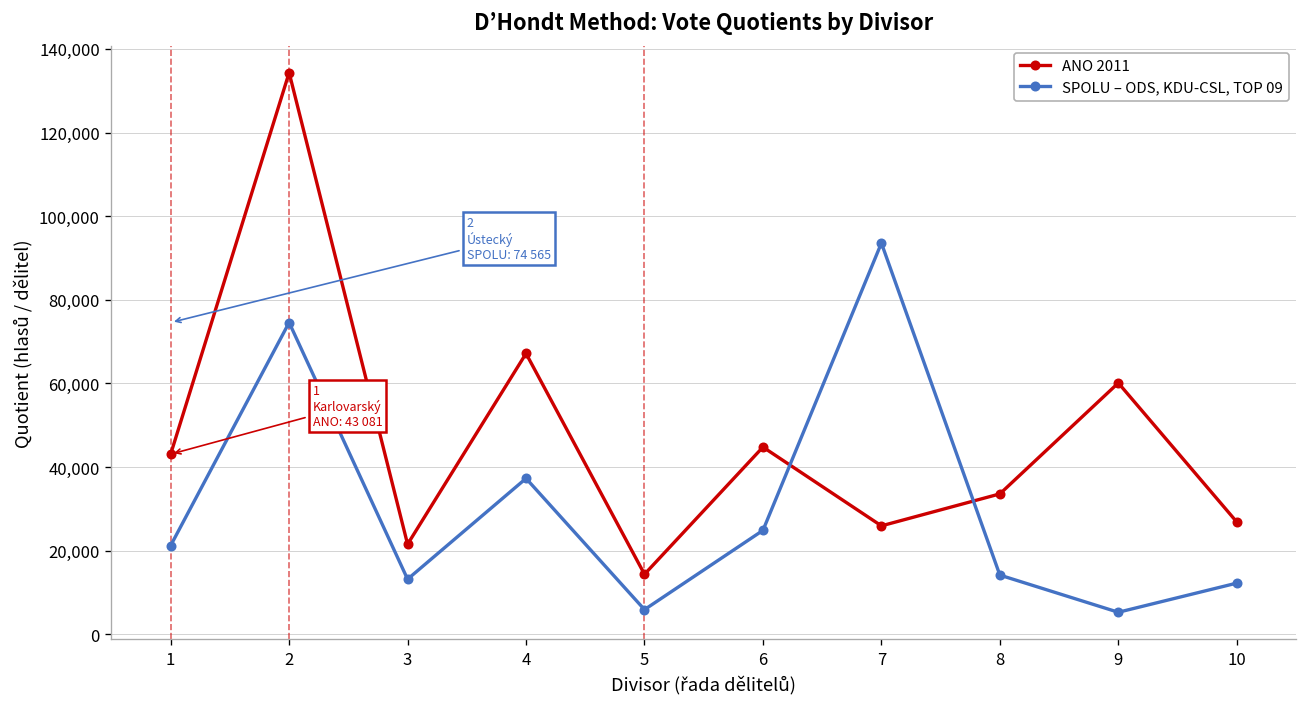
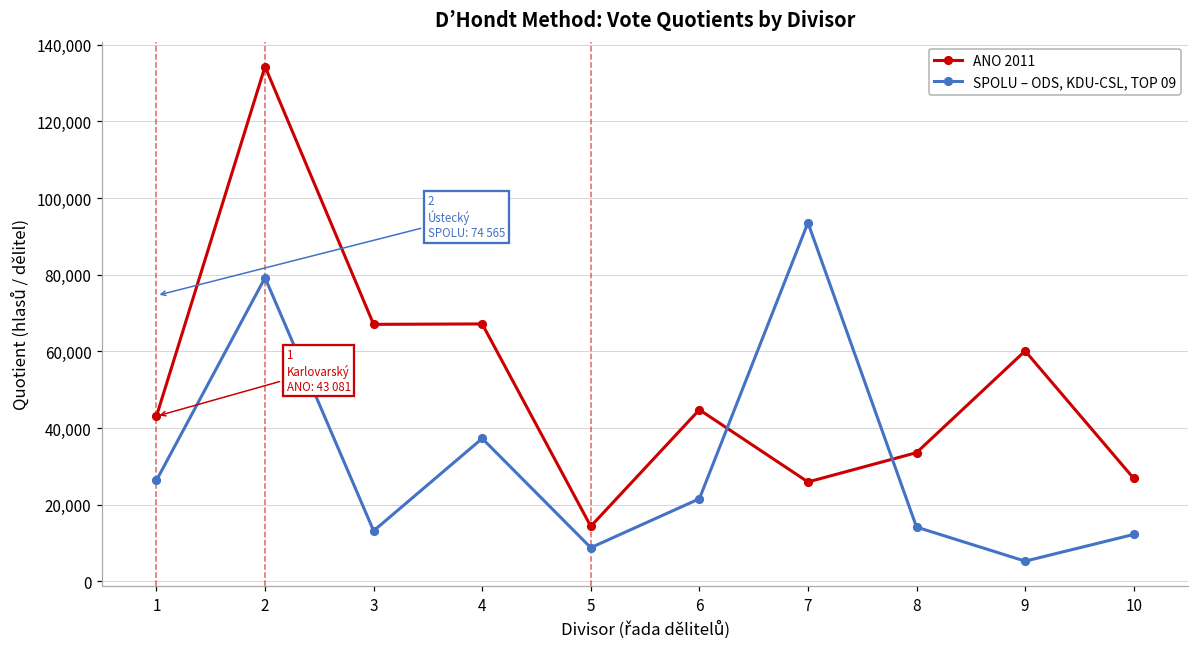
SPOLU – ODS, KDU-CSL, TOP 09, 1: 21,000 -> 26,000
SPOLU – ODS, KDU-CSL, TOP 09, 2: 75,000 -> 79,000
ANO 2011, 3: 22,000 -> 67,000
SPOLU – ODS, KDU-CSL, TOP 09, 5: 6,000 -> 9,000
SPOLU – ODS, KDU-CSL, TOP 09, 6: 25,000 -> 22,000
